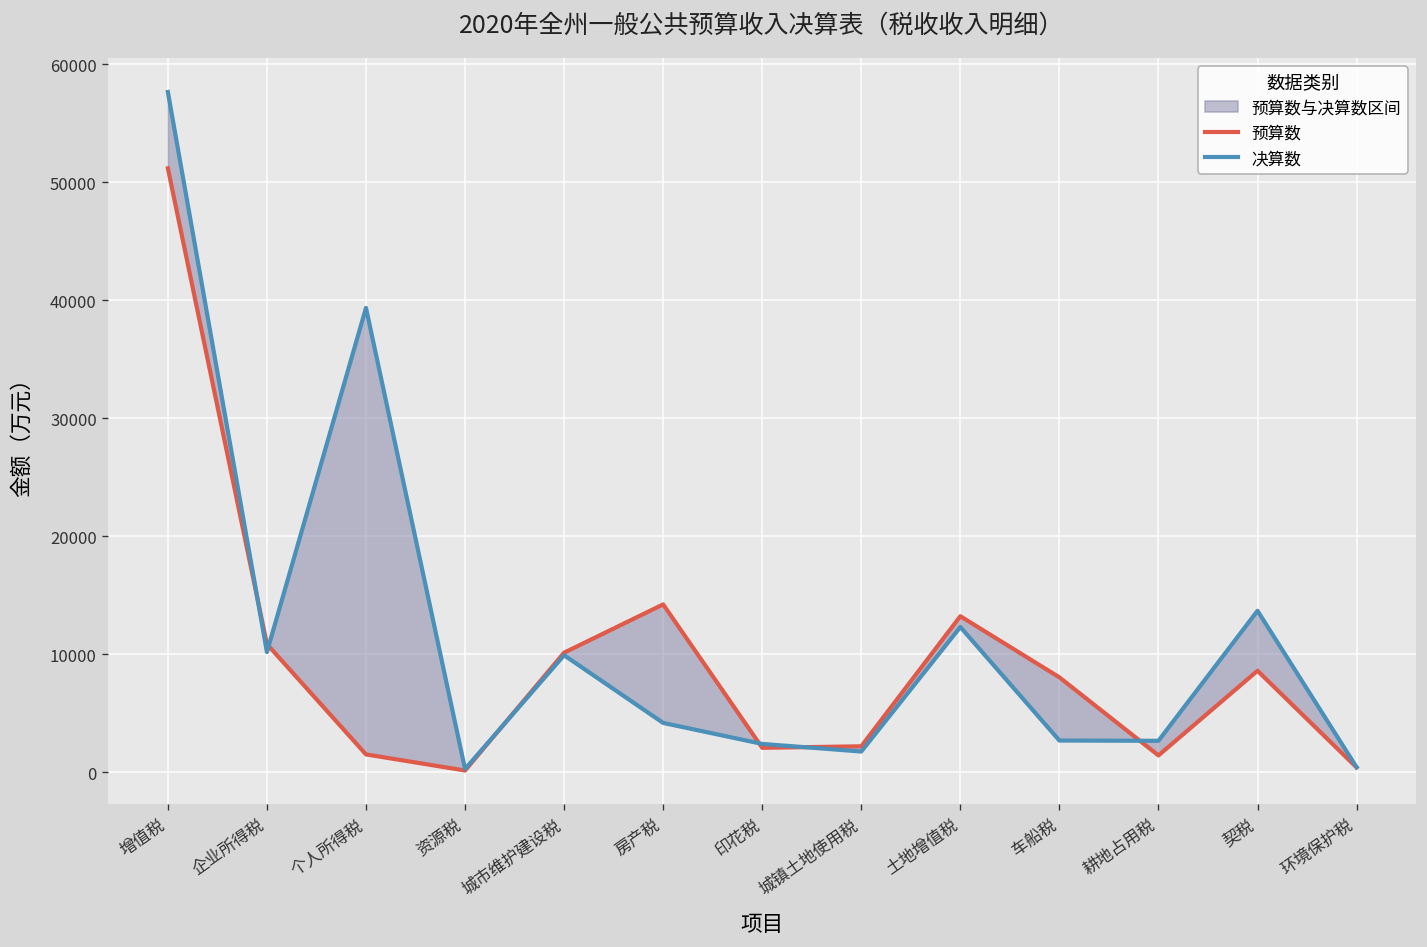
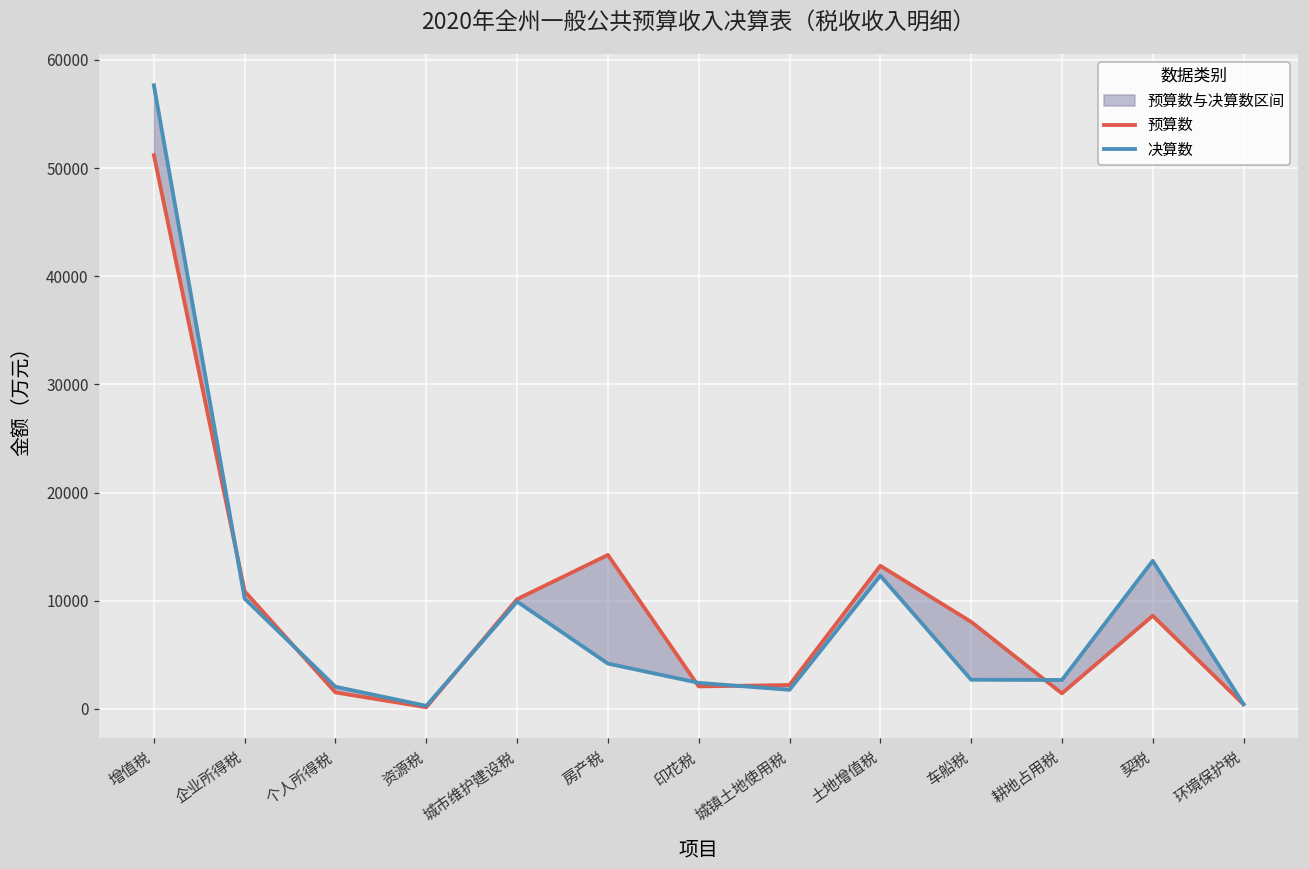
决算数, 个人所得税: 39000 -> 2000
